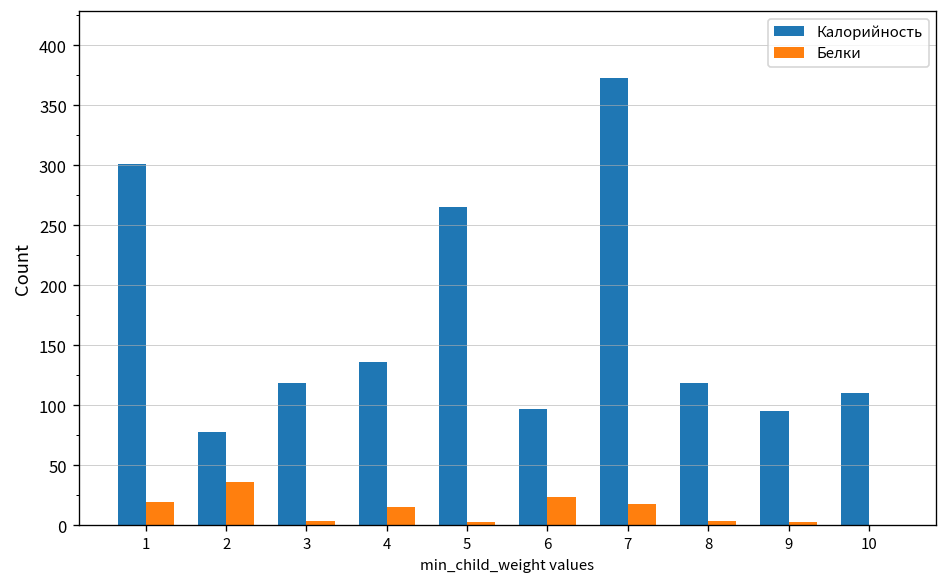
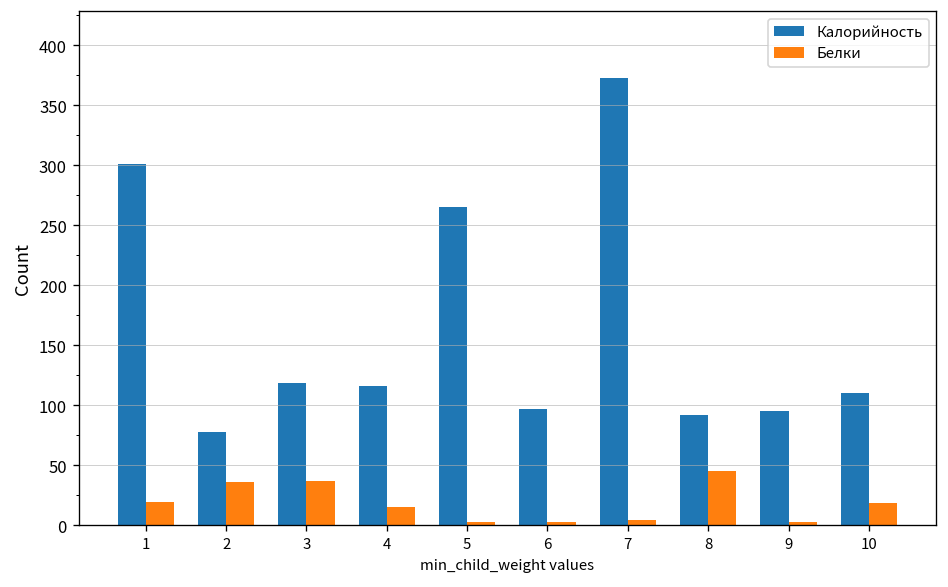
Белки, 3: 4 -> 37
Калорийность, 4: 136 -> 116
Белки, 6: 23 -> 3
Белки, 7: 18 -> 5
Калорийность, 8: 118 -> 92
Белки, 8: 4 -> 45
Белки, 10: 1 -> 19
